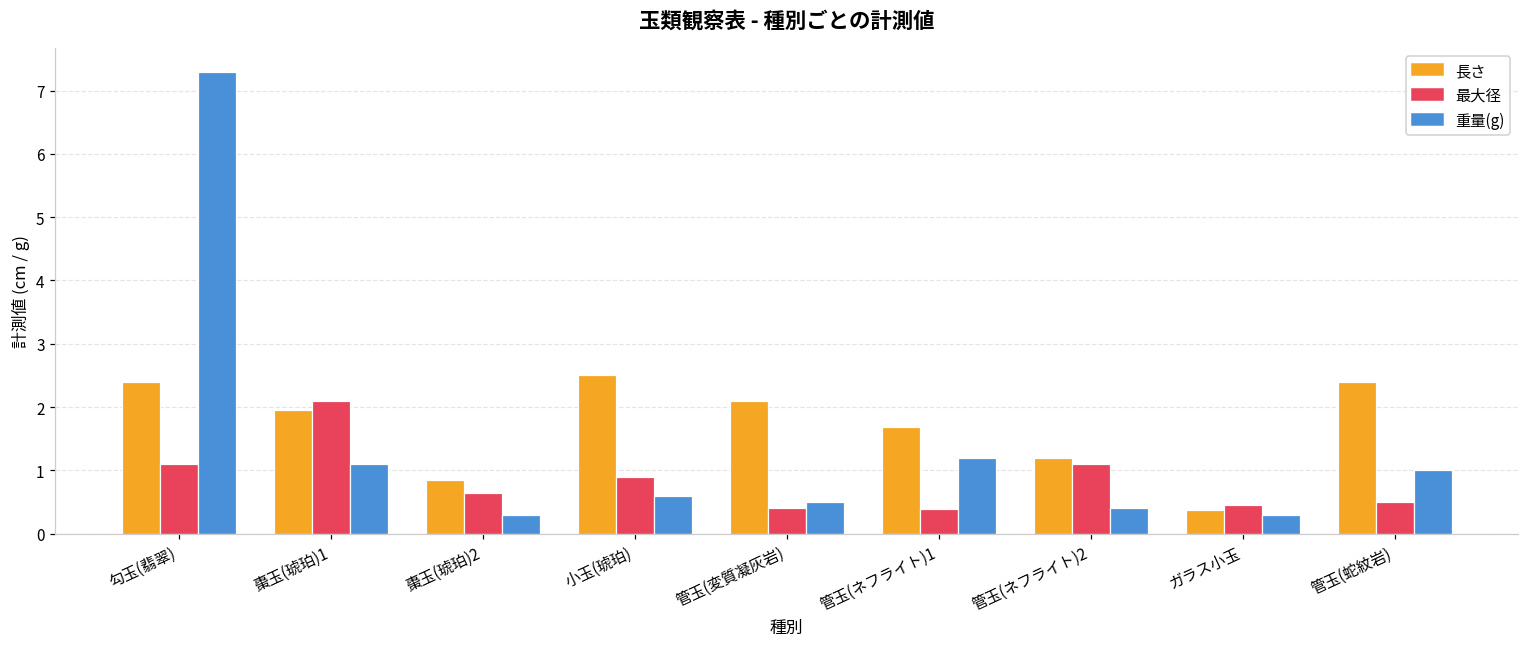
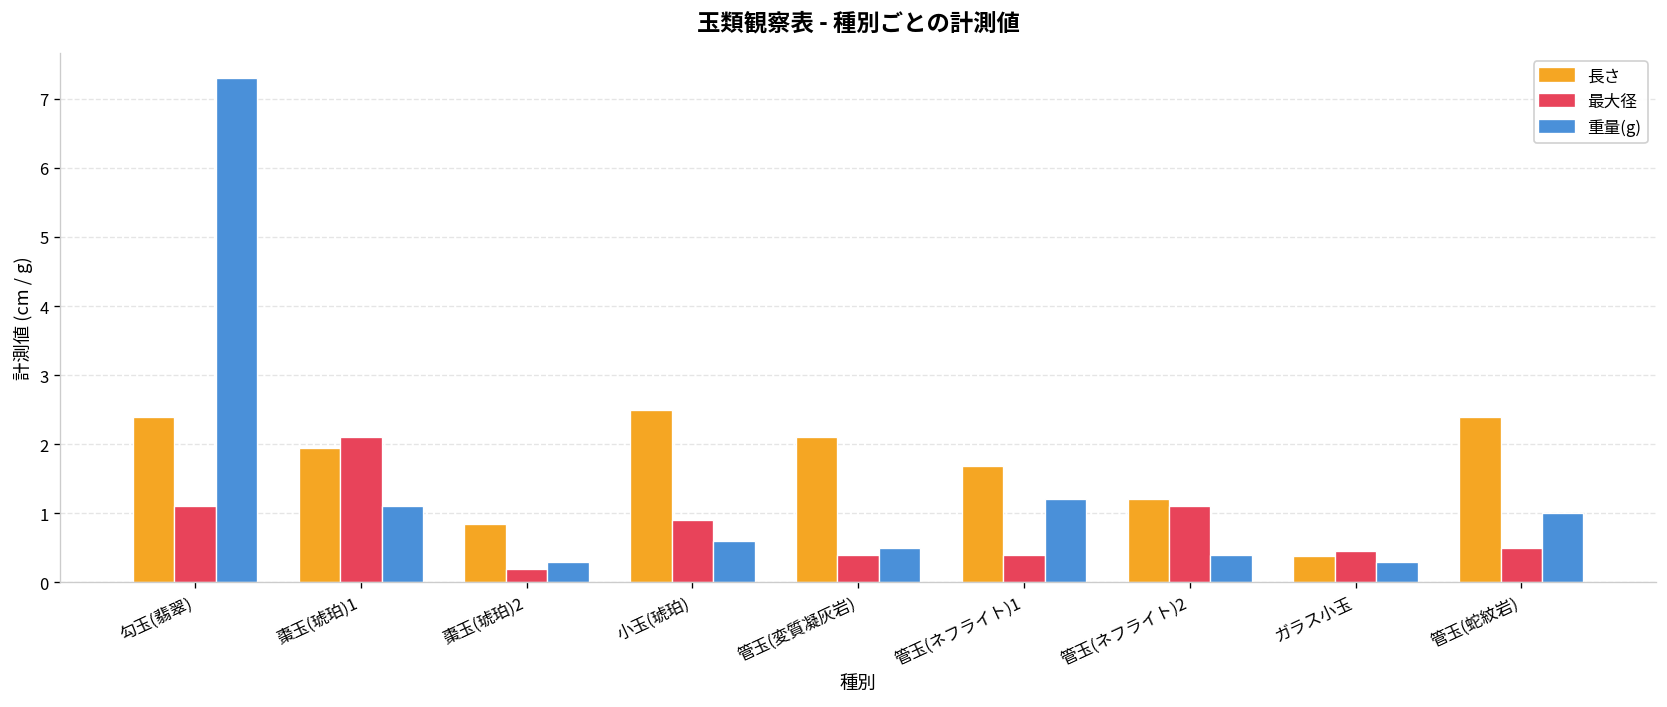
最大径, 棗玉(琥珀)2: 0.7 -> 0.2
